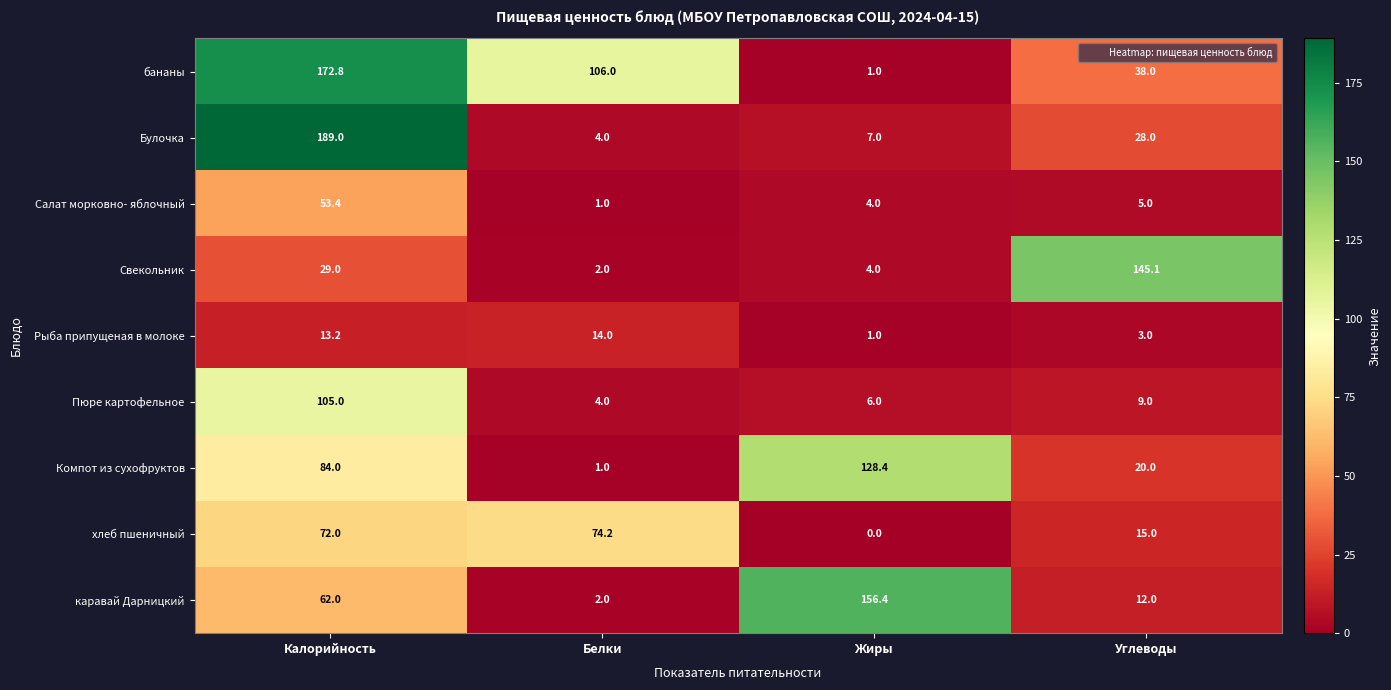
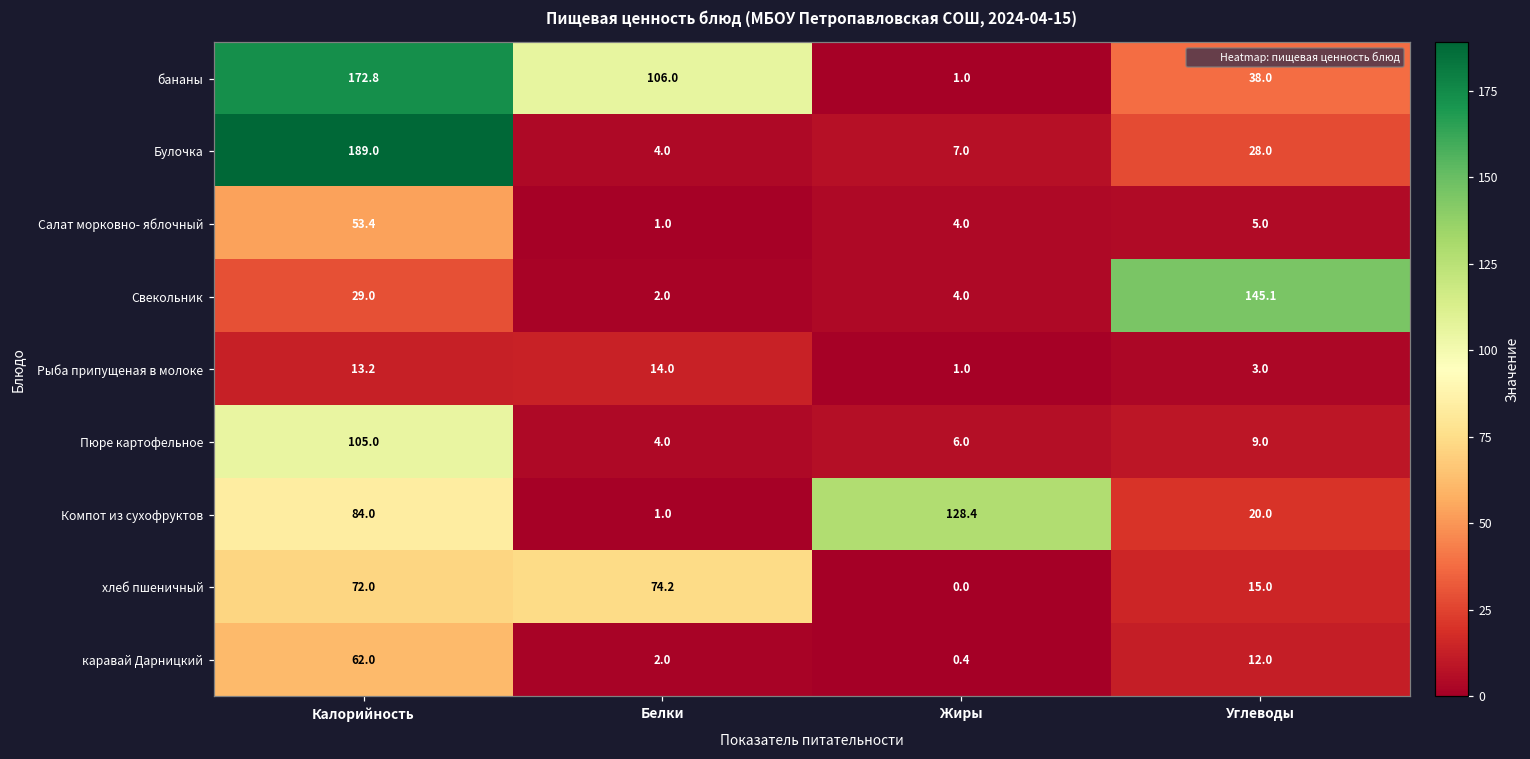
каравай Дарницкий, Жиры: 156.4 -> 0.4
